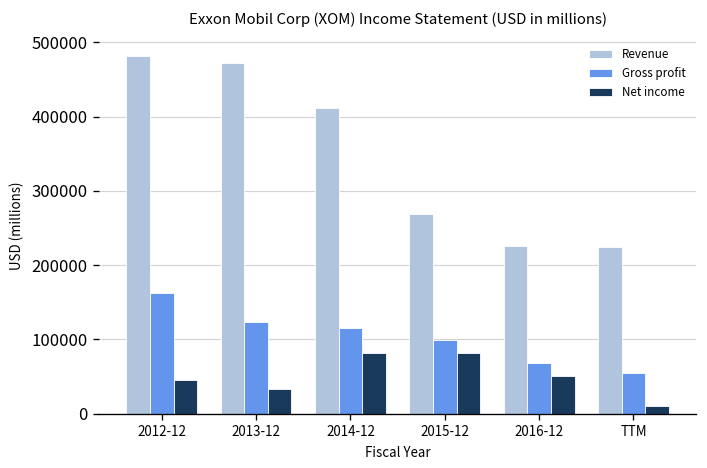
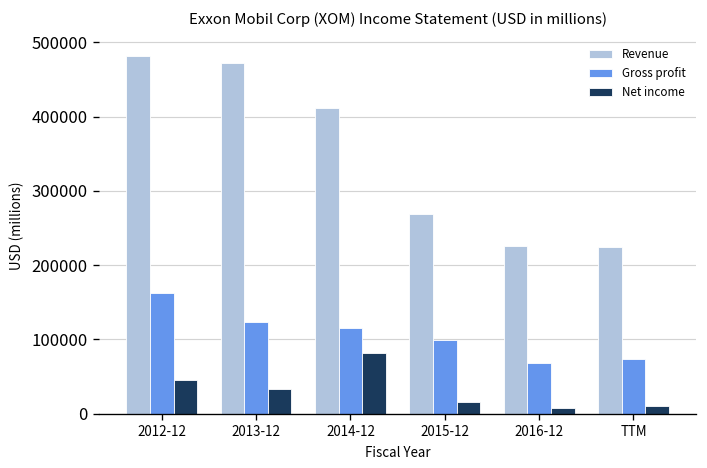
Net income, 2015-12: 80000 -> 20000
Net income, 2016-12: 50000 -> 10000
Gross profit, TTM: 50000 -> 70000
